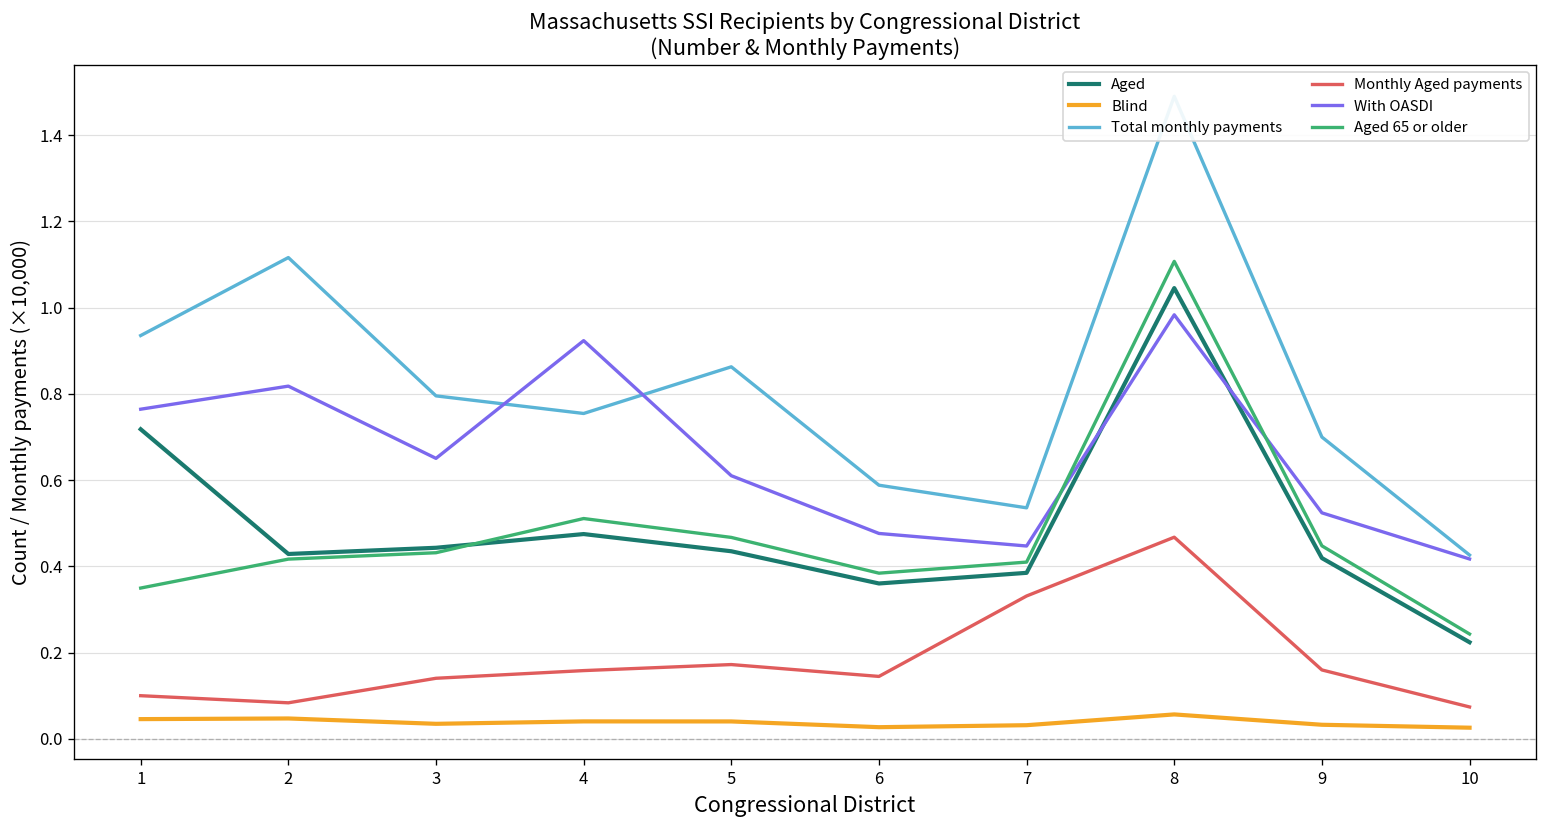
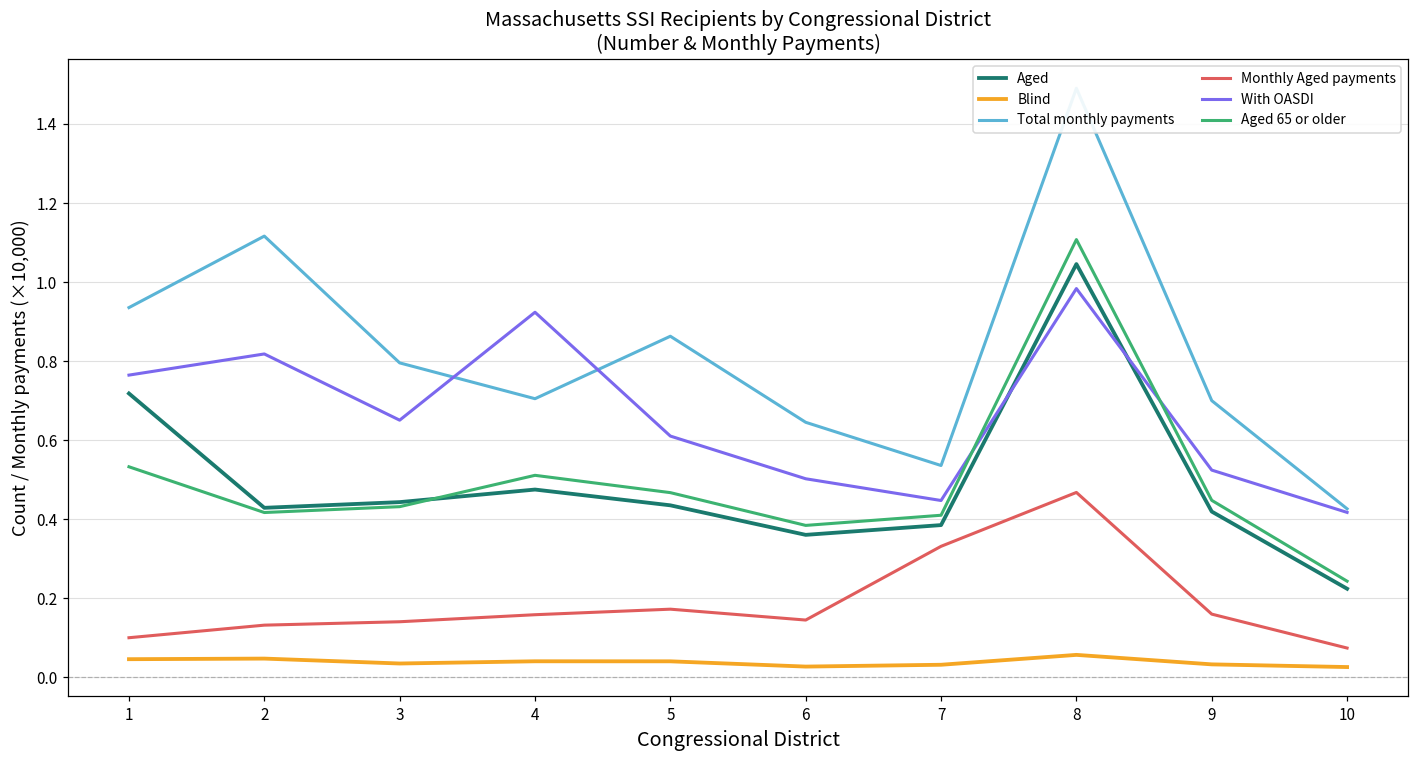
Aged 65 or older, 1: 0.35 -> 0.53
Monthly Aged payments, 2: 0.08 -> 0.13
Total monthly payments, 4: 0.75 -> 0.71
Total monthly payments, 6: 0.59 -> 0.65
With OASDI, 6: 0.48 -> 0.50
